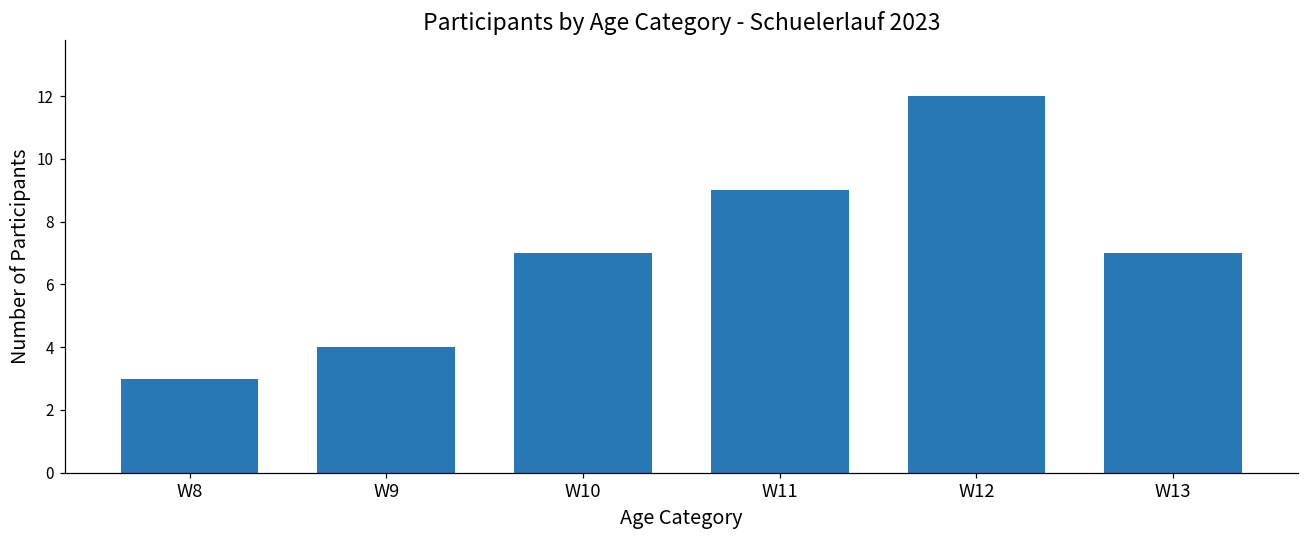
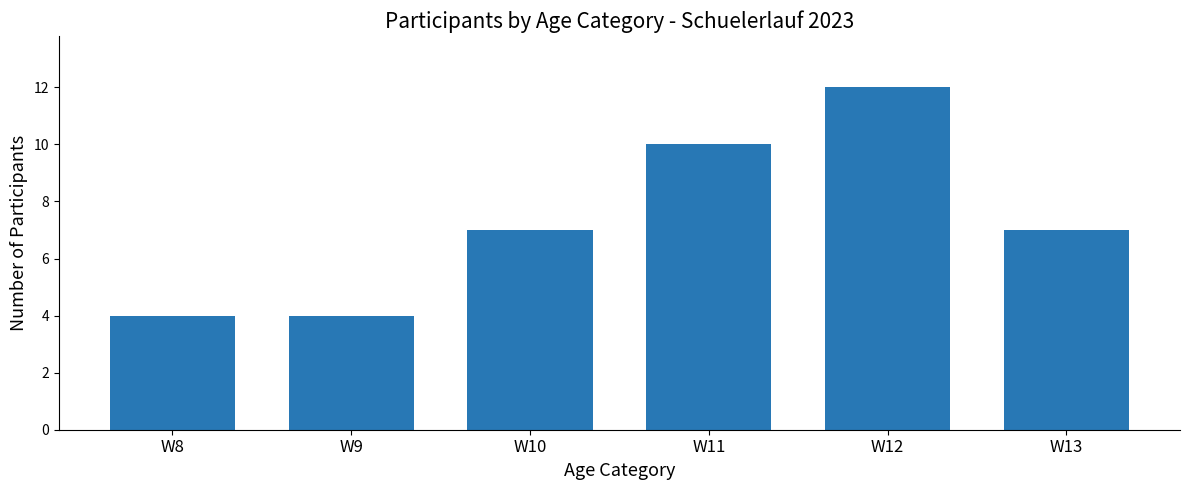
W8: 3 -> 4
W11: 9 -> 10
